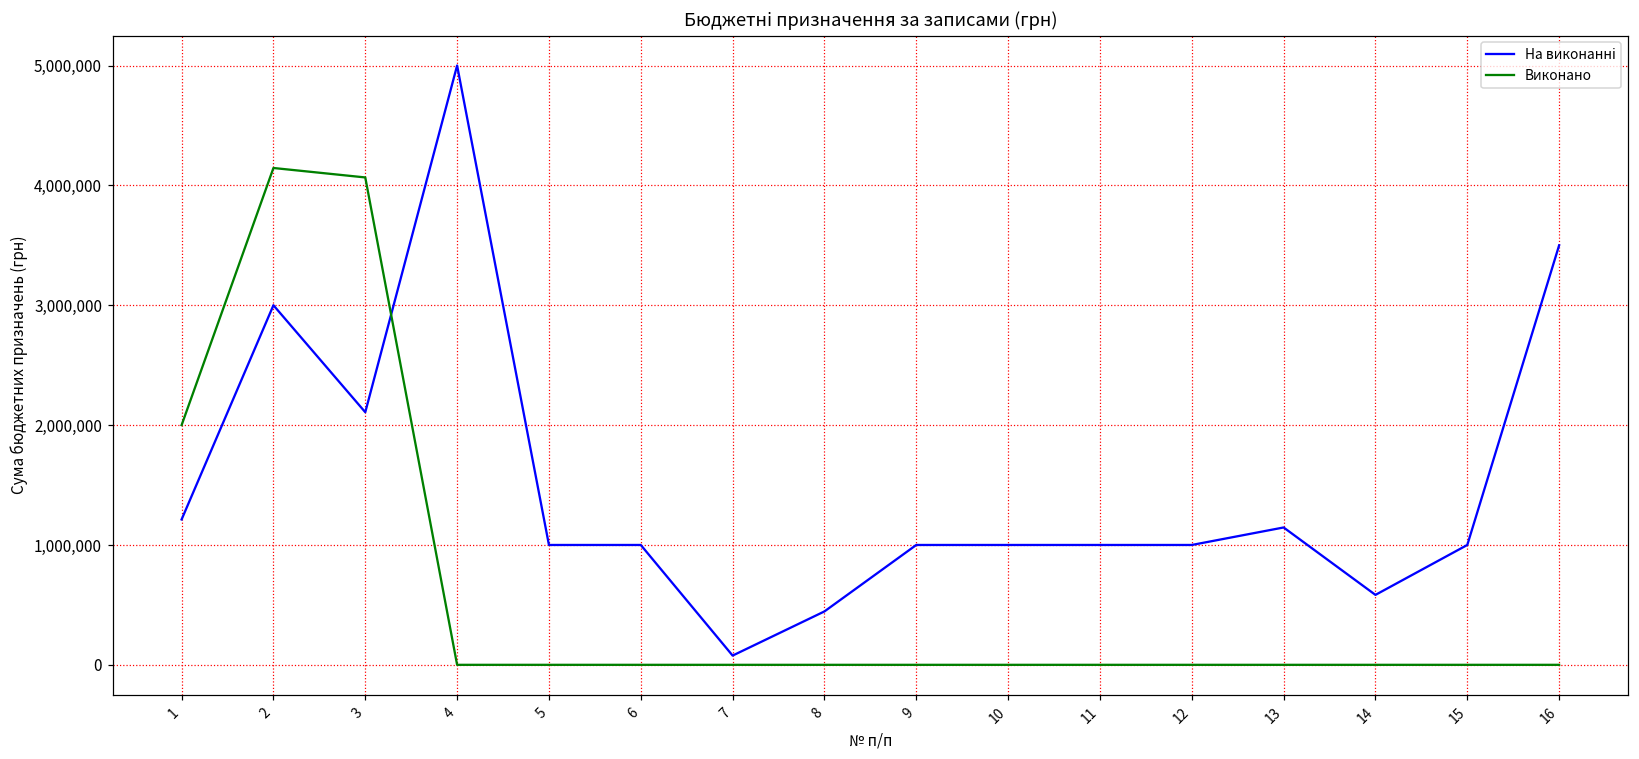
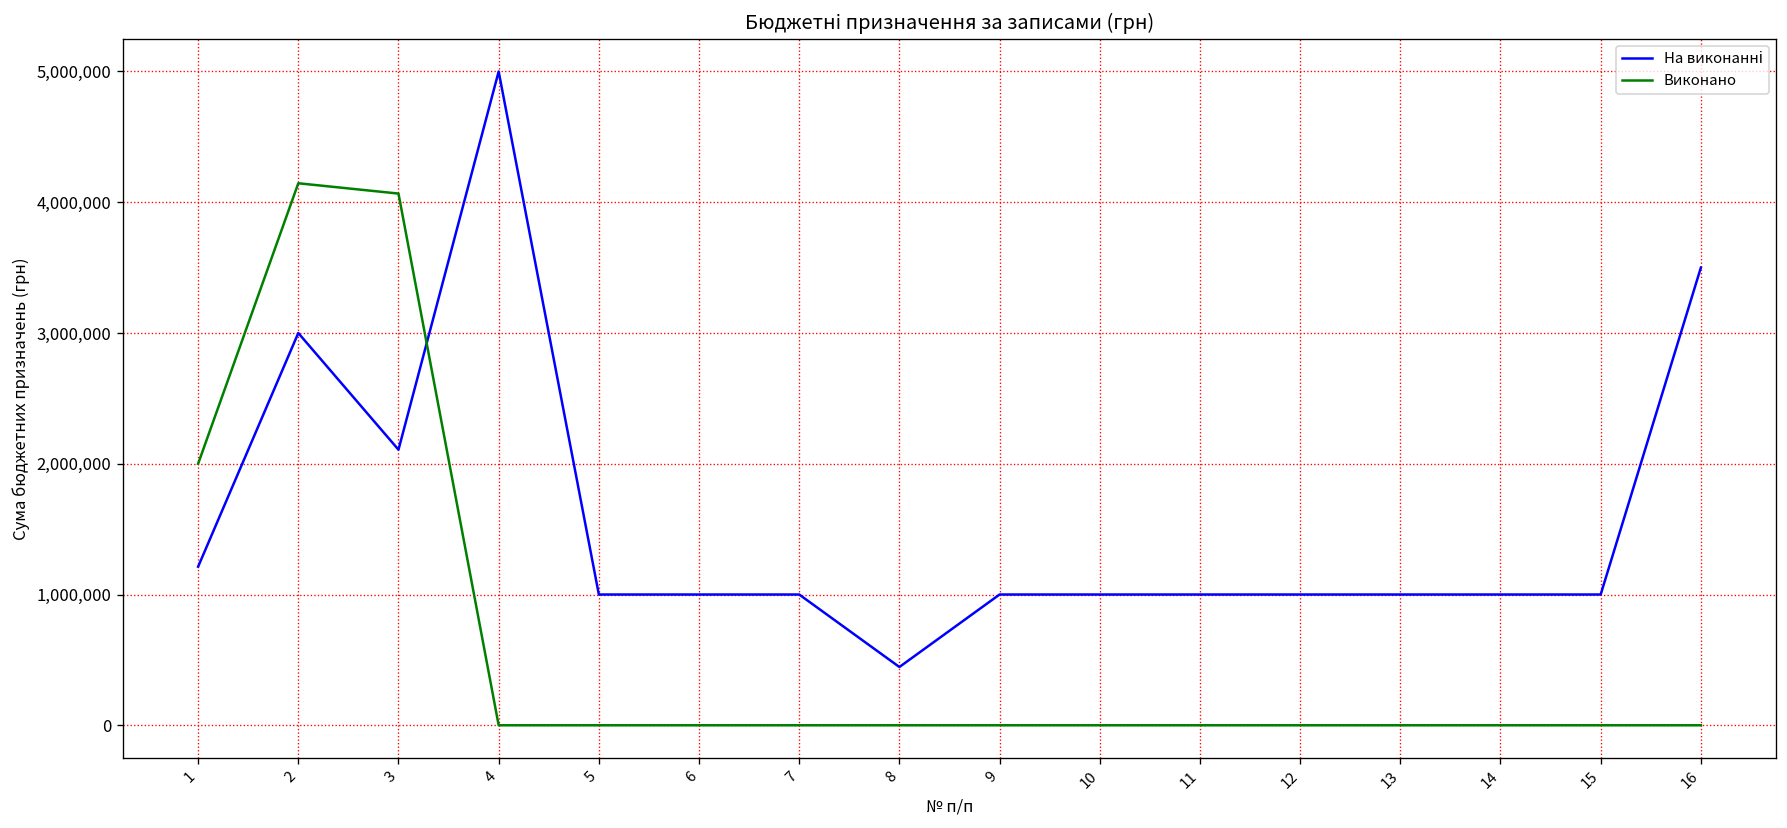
На виконанні, 7: 80,000 -> 1,000,000
На виконанні, 13: 1,150,000 -> 1,000,000
На виконанні, 14: 580,000 -> 1,000,000
